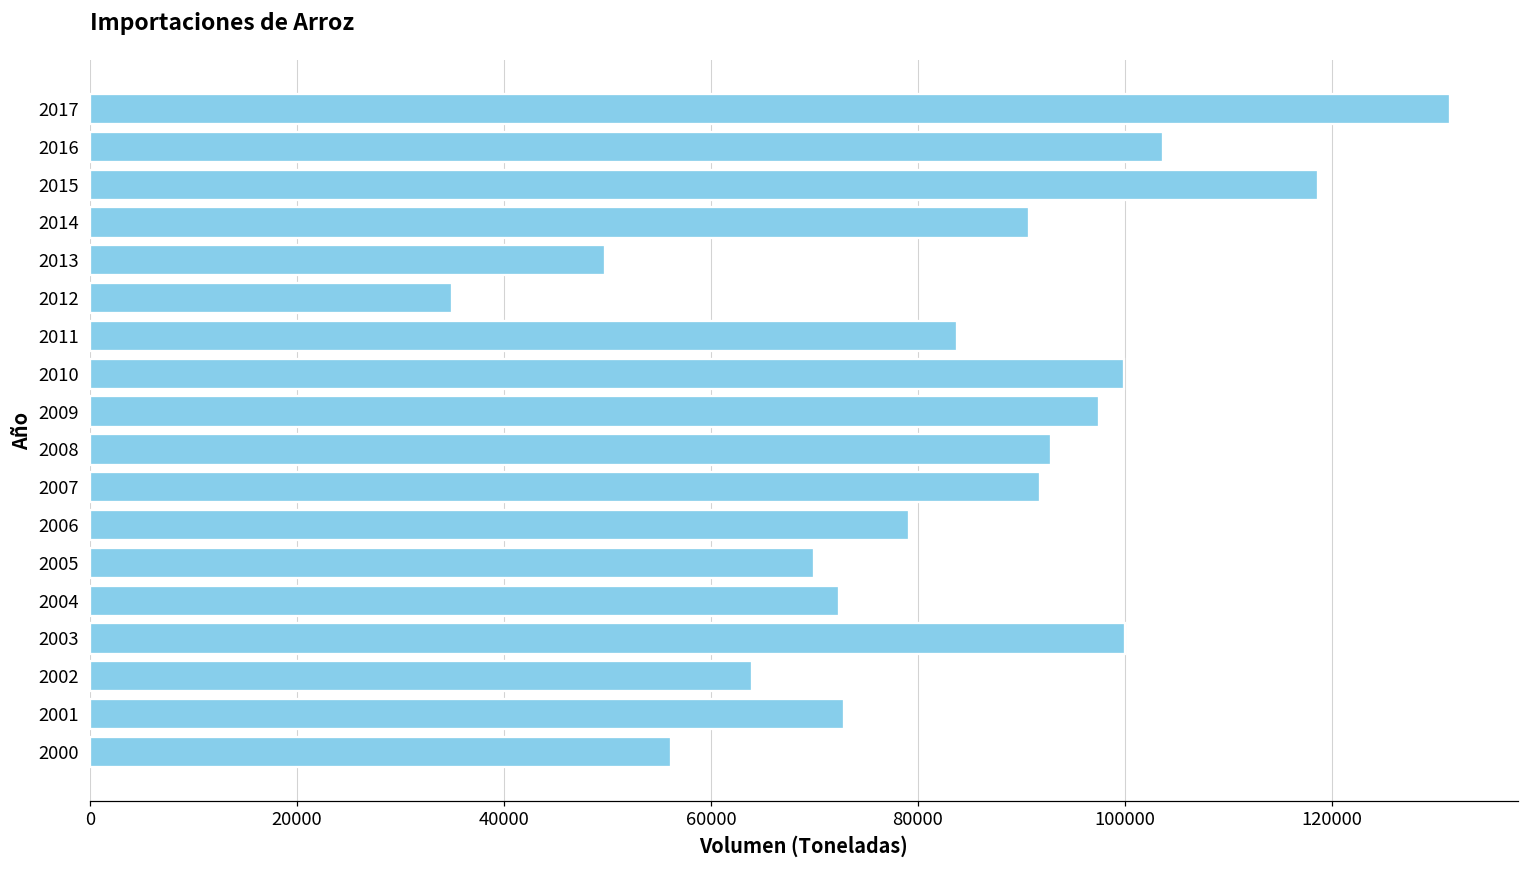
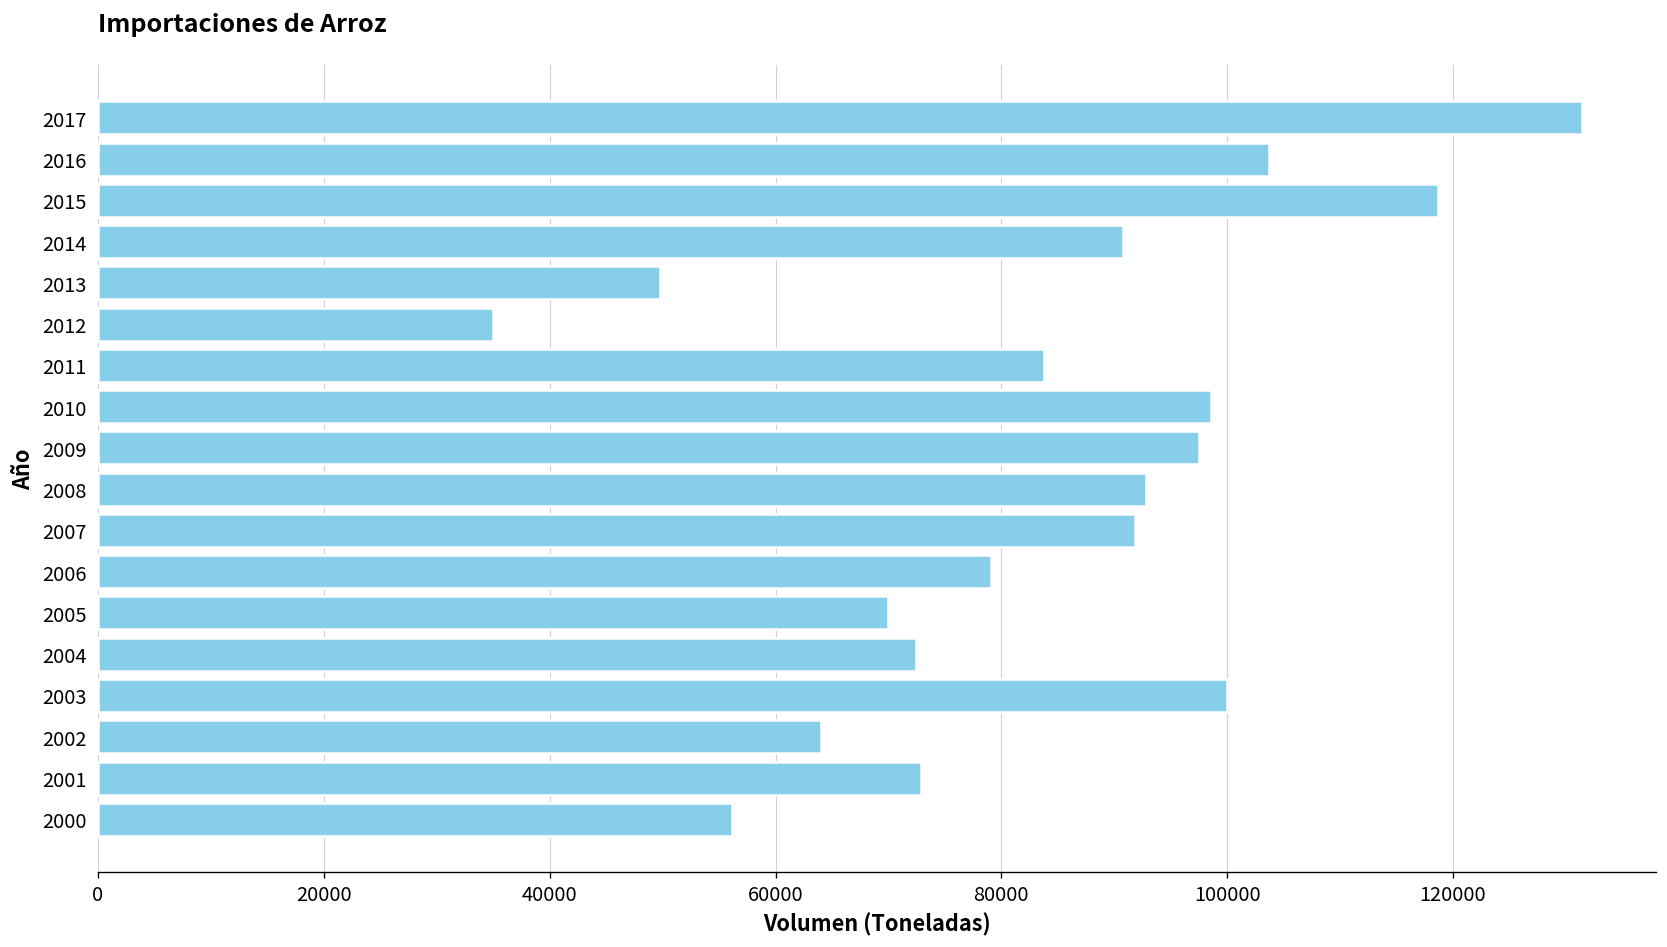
2010: 100000 -> 99000
